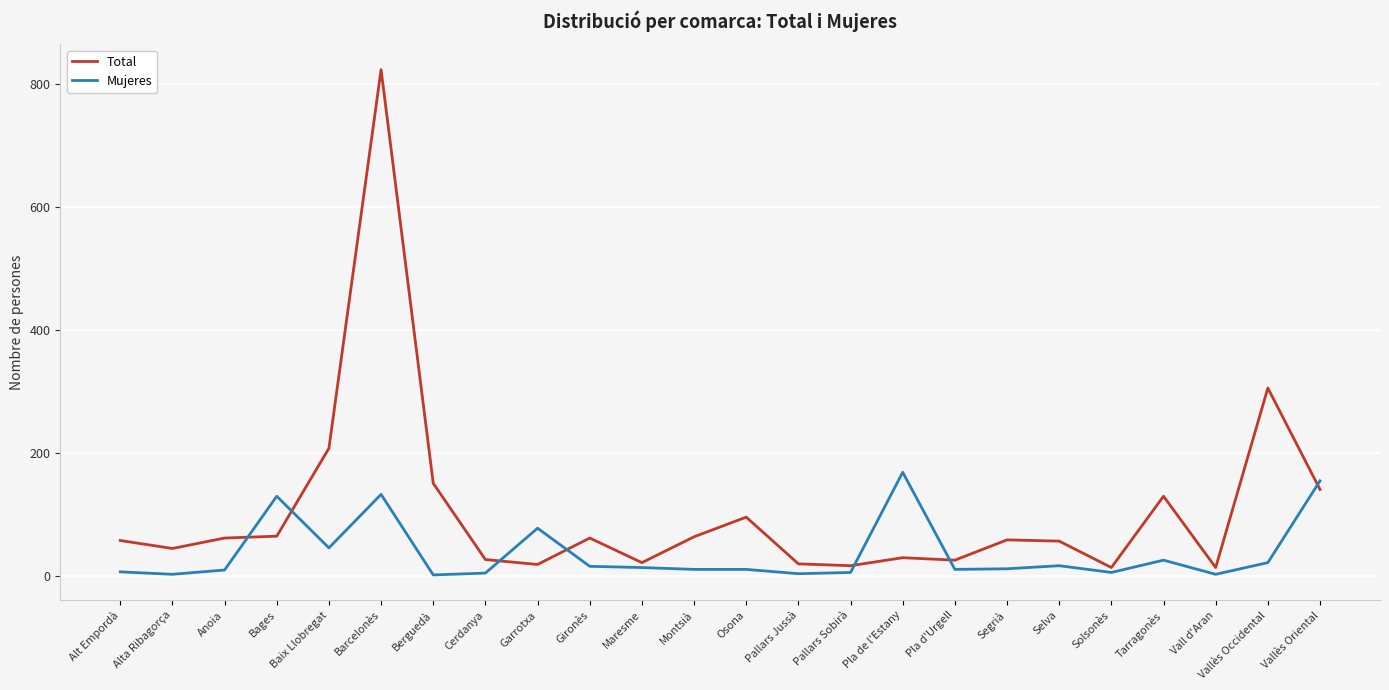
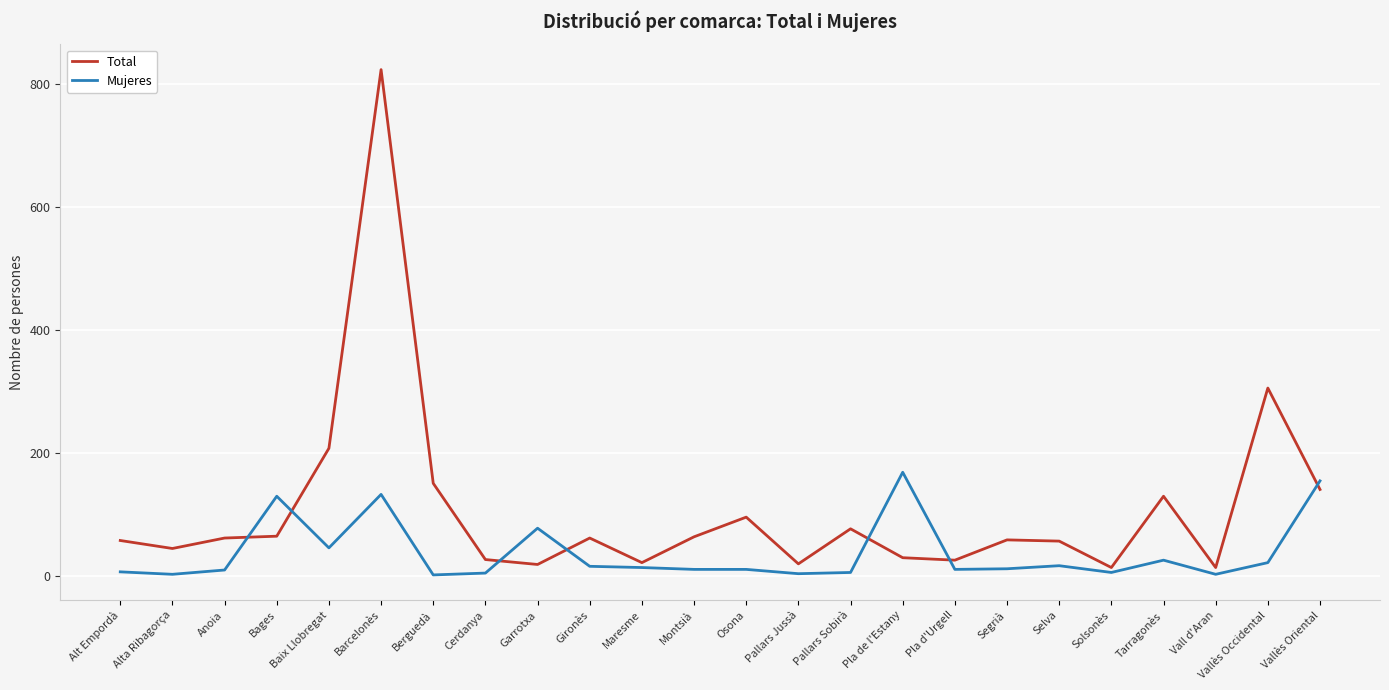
Total, Pallars Sobirà: 20 -> 80
